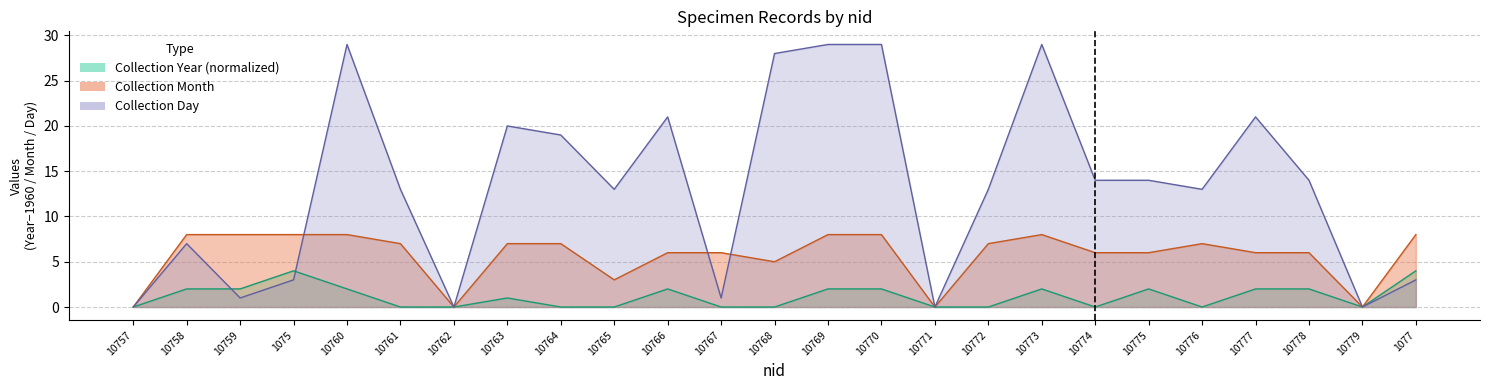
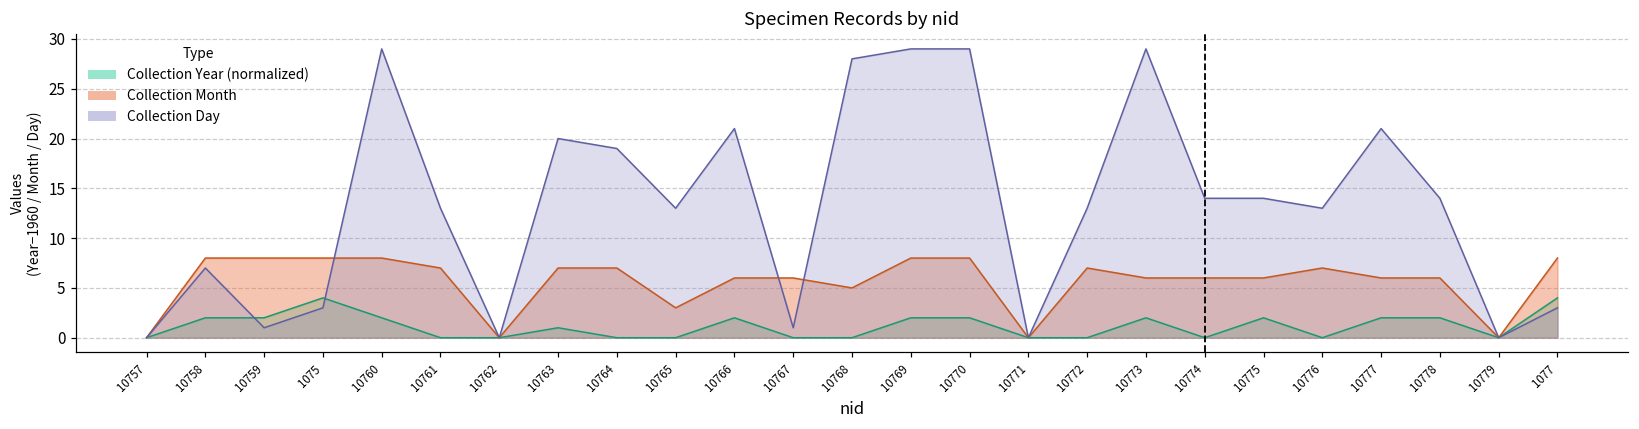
Collection Month, 10773: 8 -> 6
